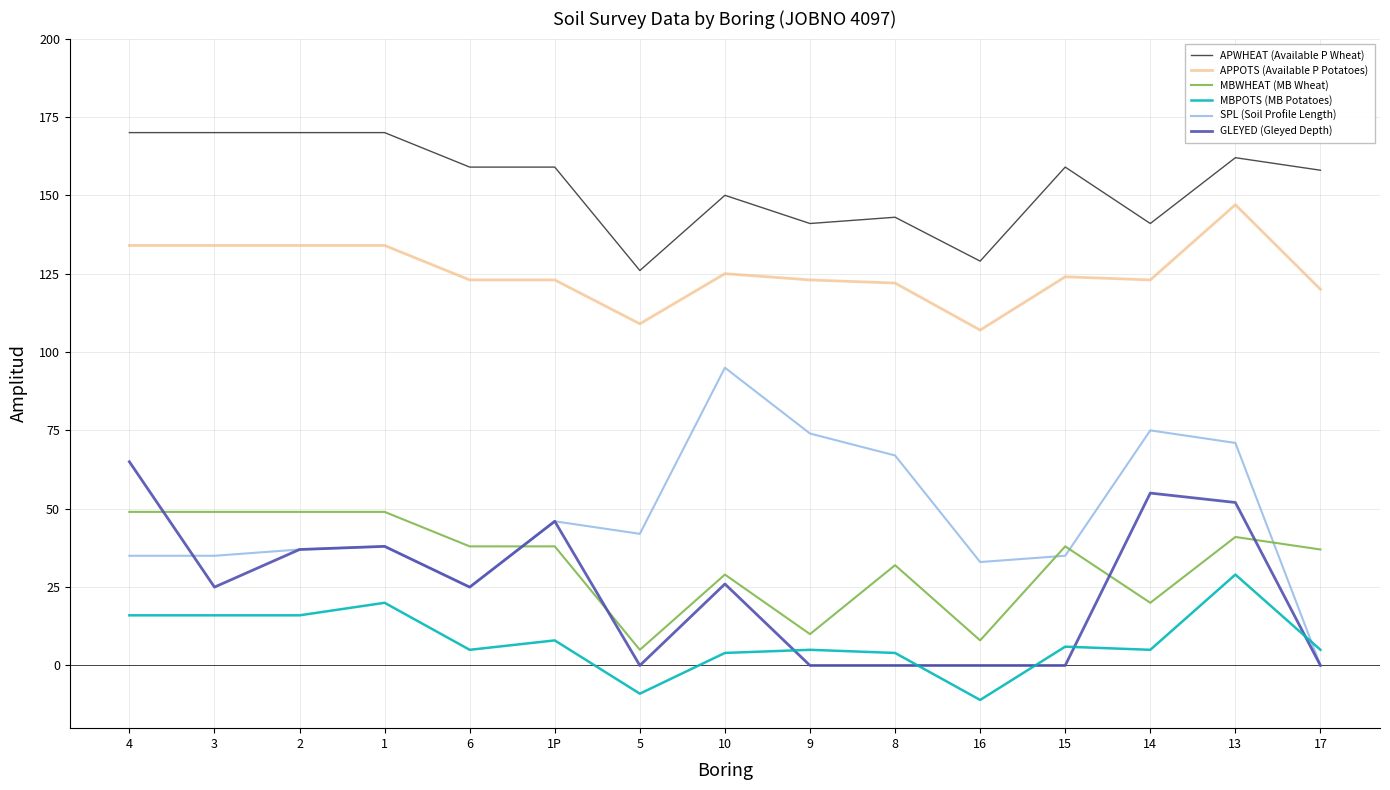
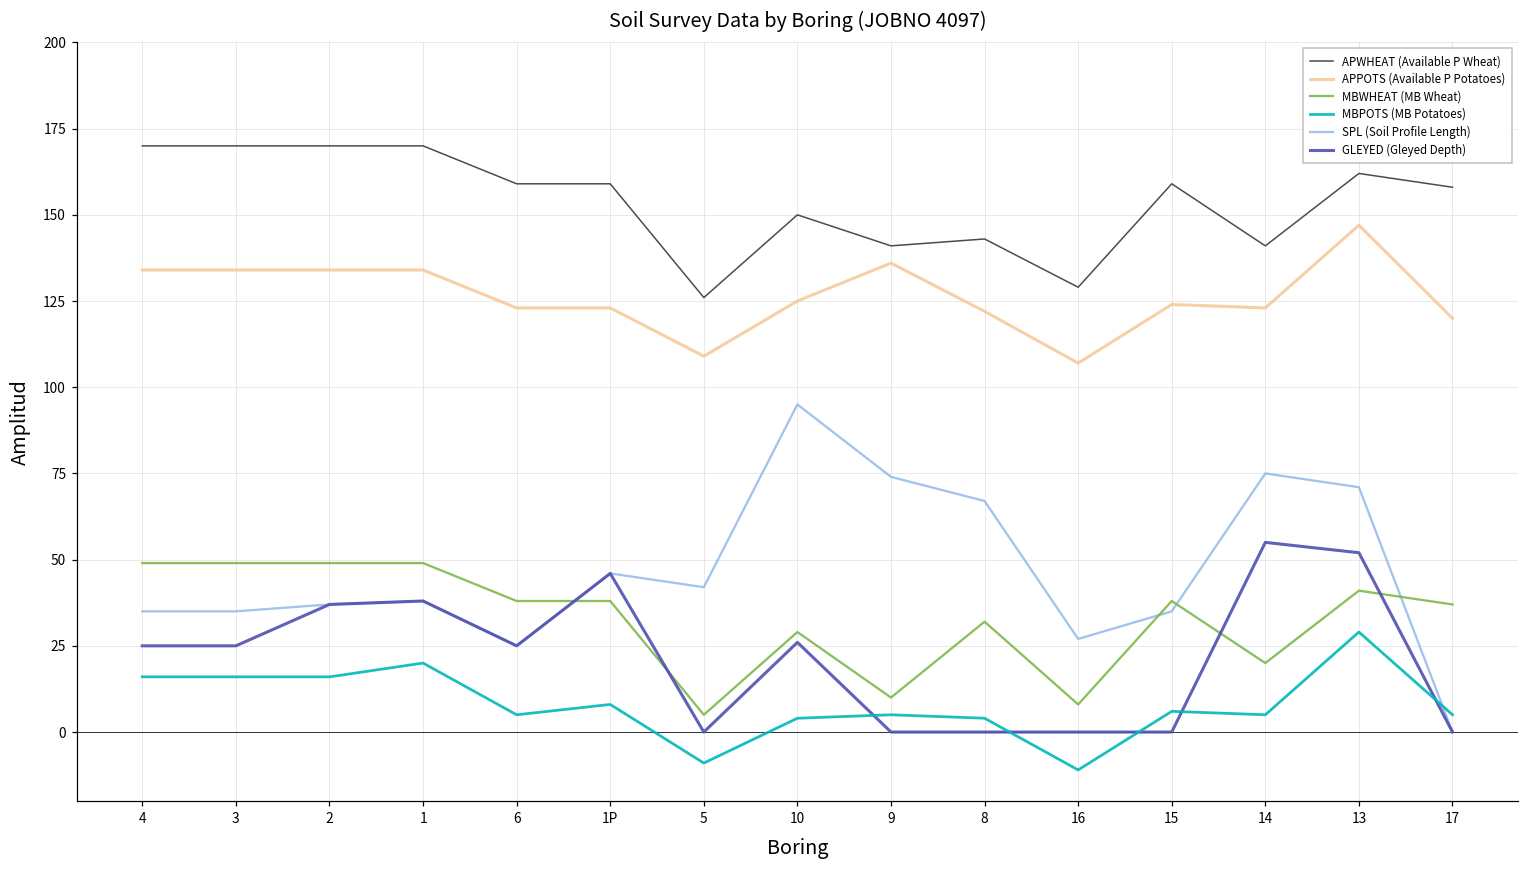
GLEYED (Gleyed Depth), 4: 65 -> 25
APPOTS (Available P Potatoes), 9: 123 -> 136
SPL (Soil Profile Length), 16: 33 -> 27
